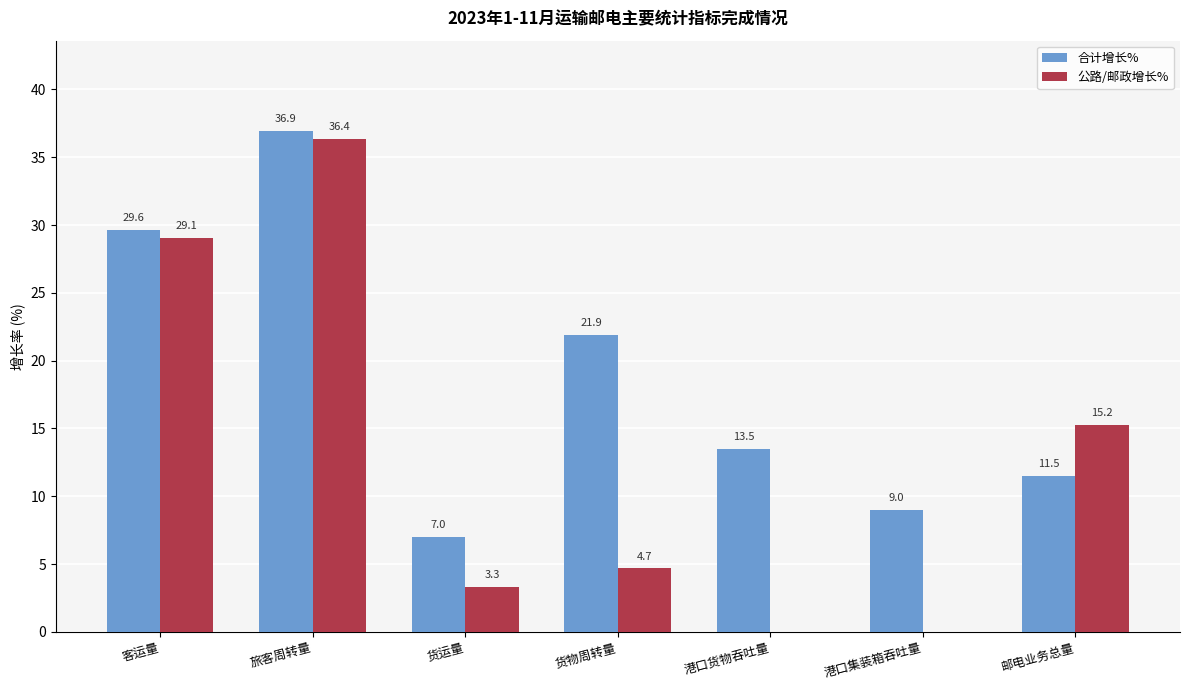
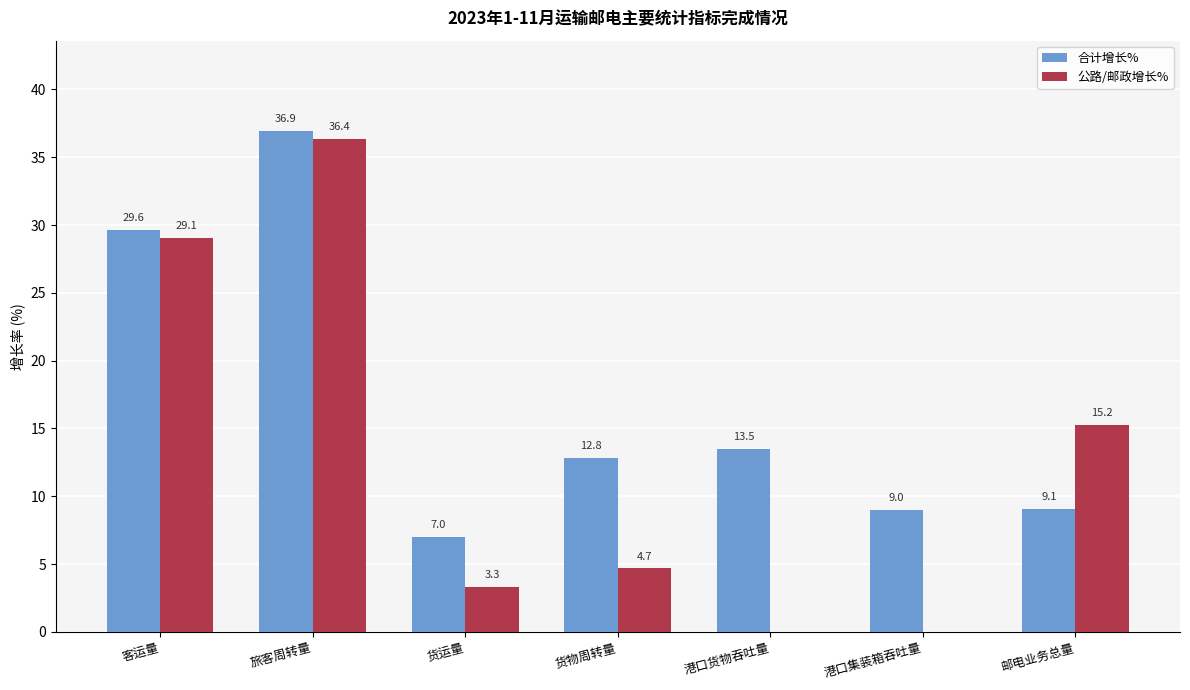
合计增长%, 货物周转量: 21.9 -> 12.8
合计增长%, 邮电业务总量: 11.5 -> 9.1
